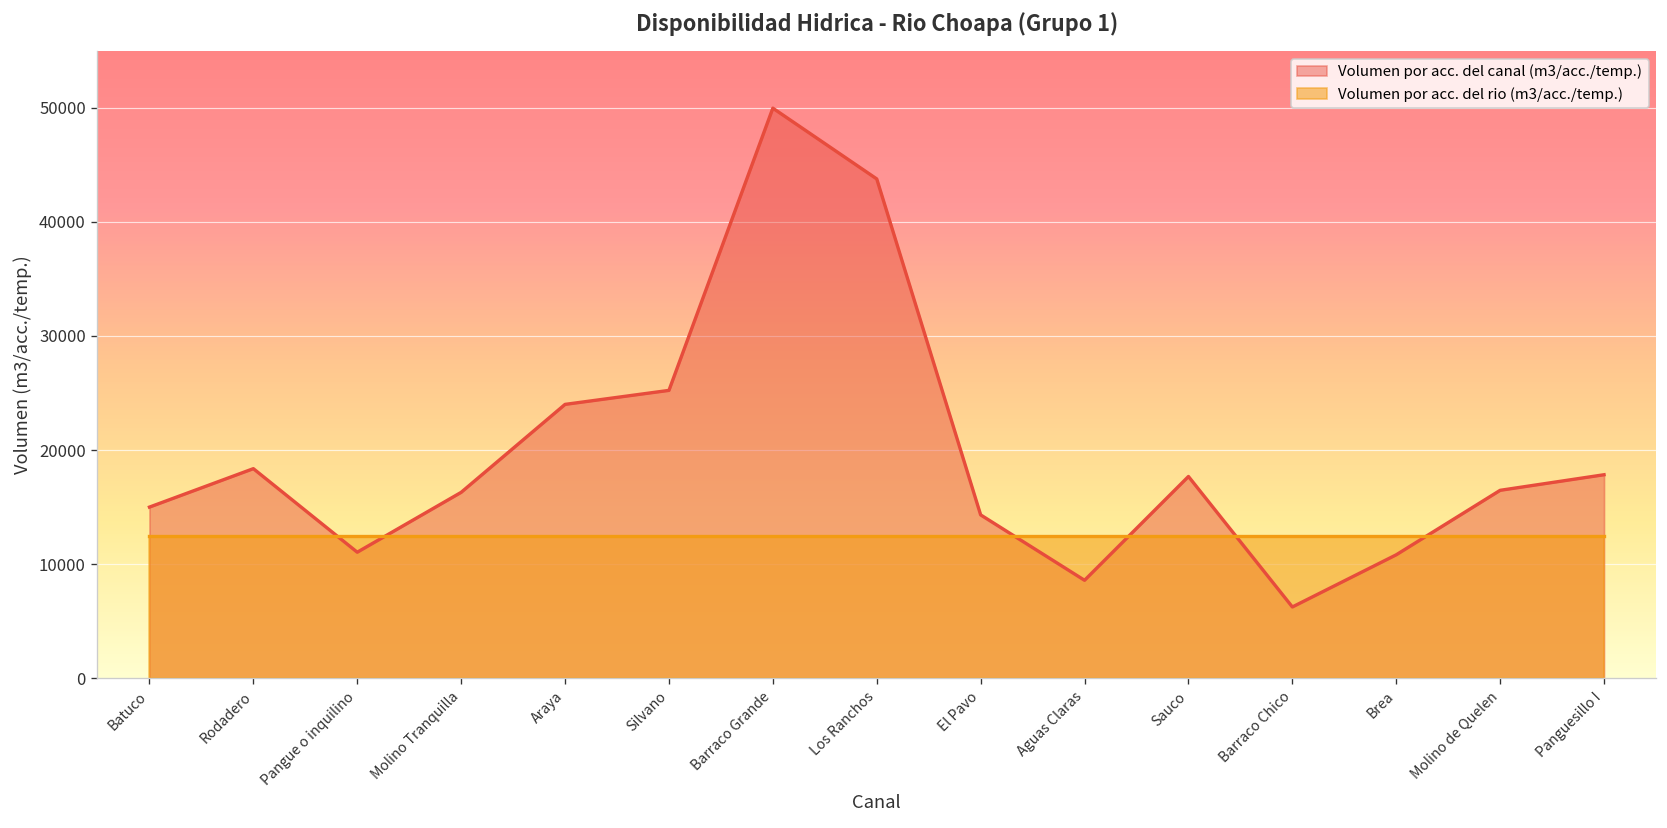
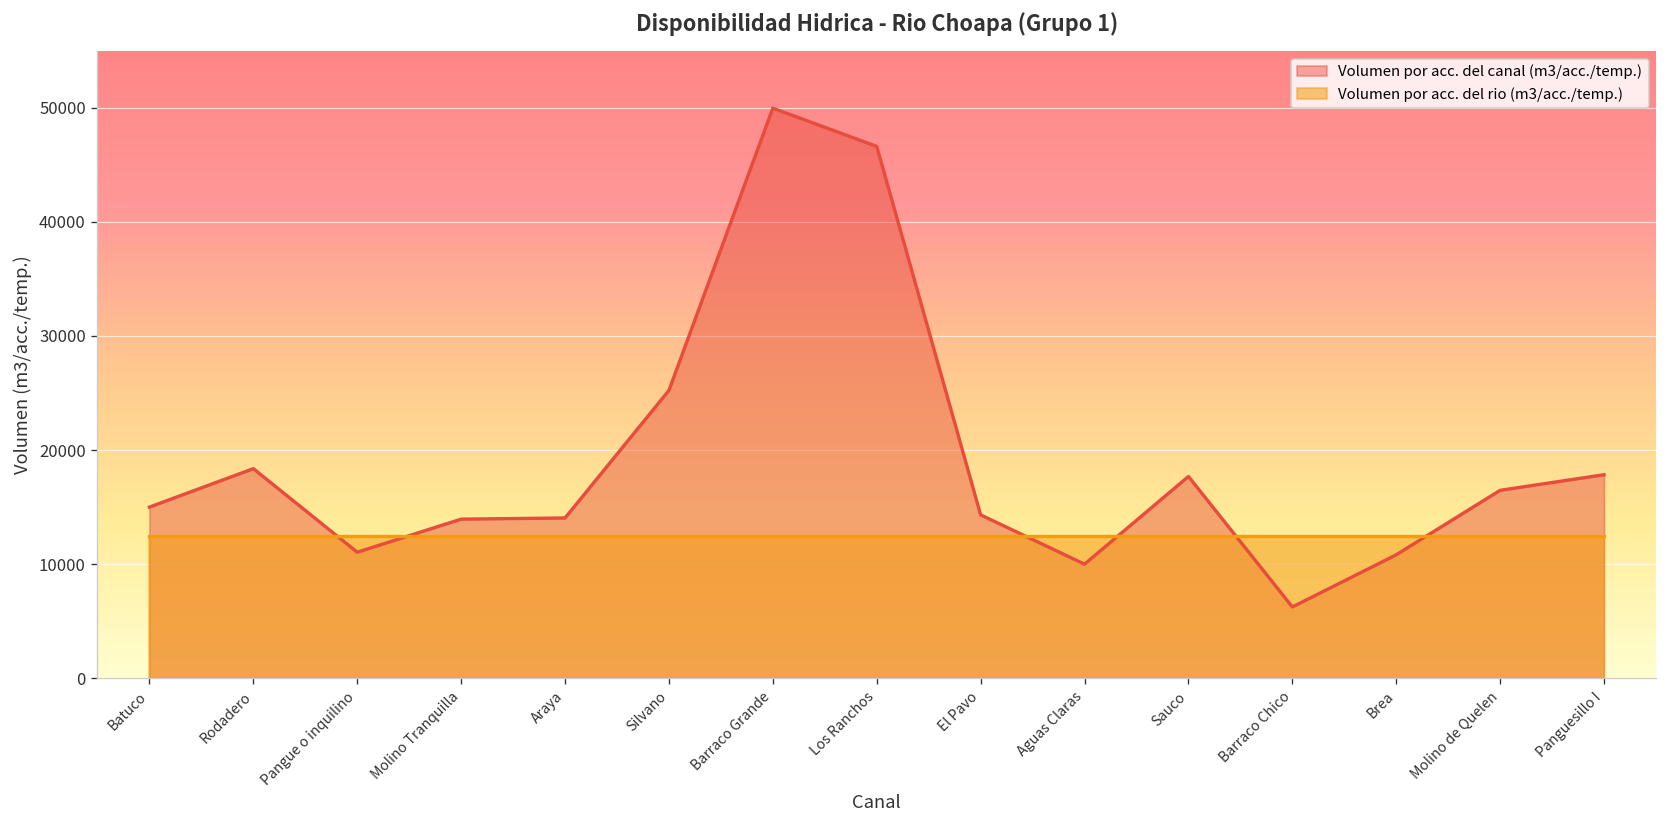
Volumen por acc. del canal (m3/acc./temp.), Molino Tranquilla: 16000 -> 14000
Volumen por acc. del canal (m3/acc./temp.), Araya: 24000 -> 14000
Volumen por acc. del canal (m3/acc./temp.), Los Ranchos: 44000 -> 47000
Volumen por acc. del canal (m3/acc./temp.), Aguas Claras: 9000 -> 10000
